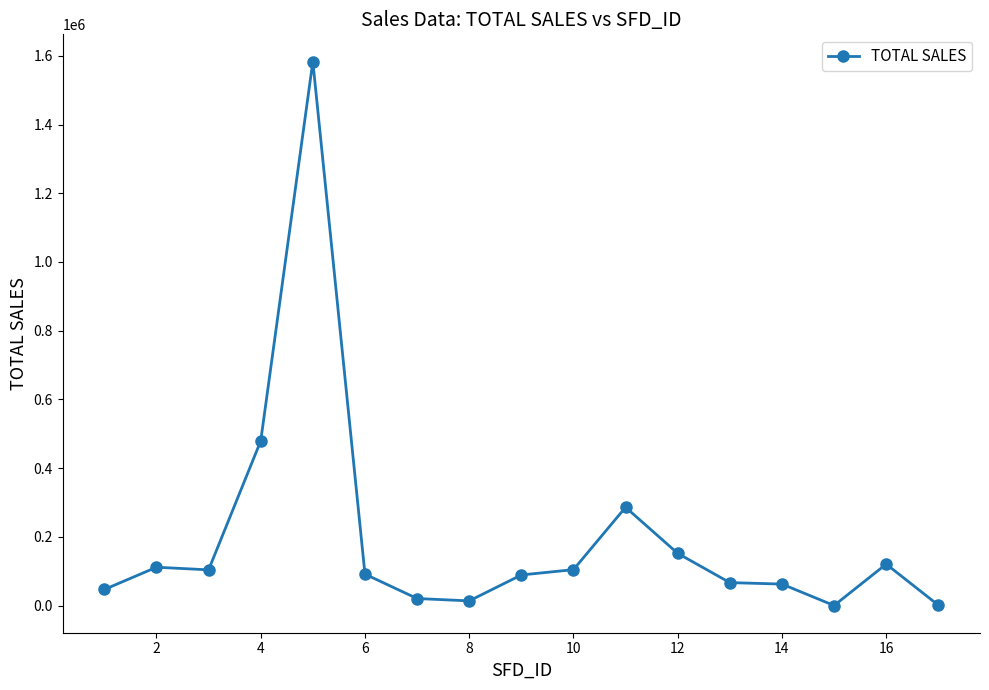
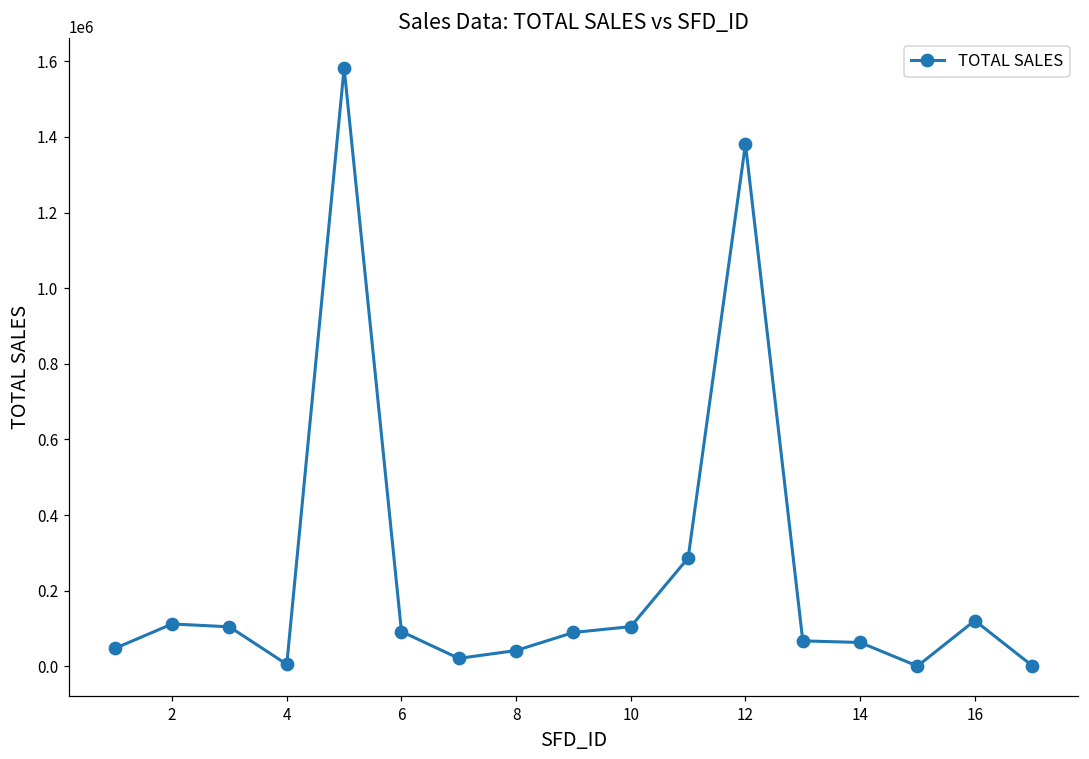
4: 480000 -> 10000
8: 10000 -> 40000
12: 150000 -> 1380000
